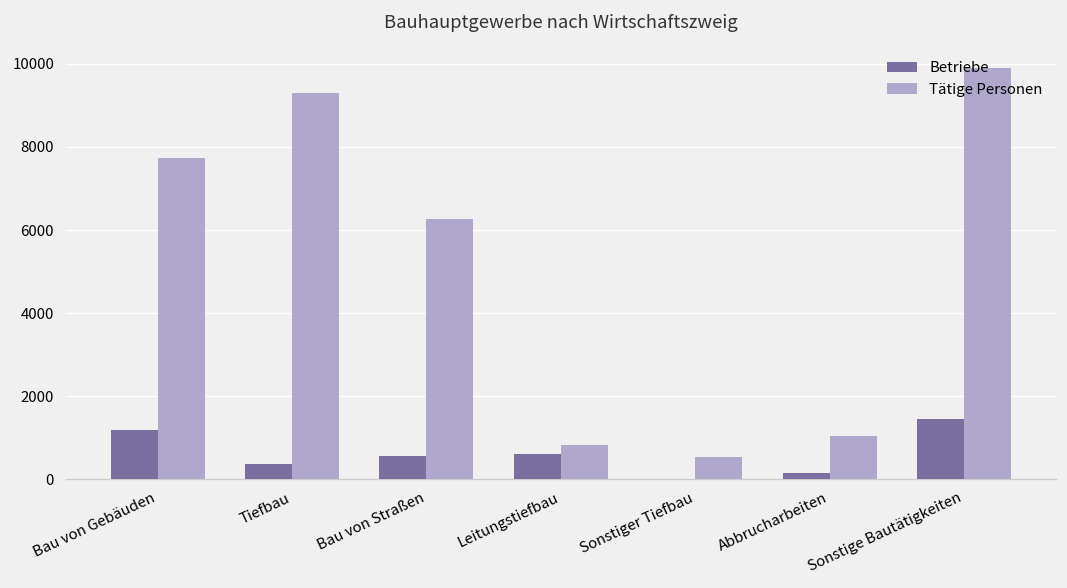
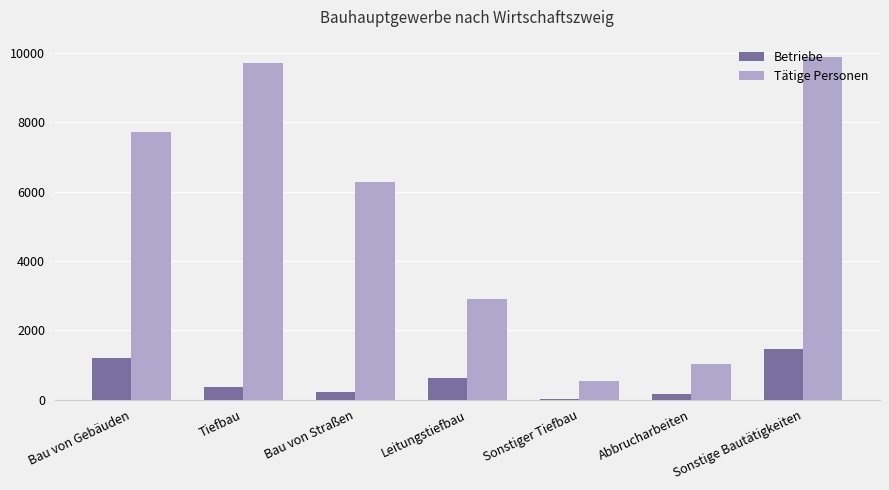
Tätige Personen, Tiefbau: 9300 -> 9700
Betriebe, Bau von Straßen: 600 -> 200
Tätige Personen, Leitungstiefbau: 800 -> 2900
